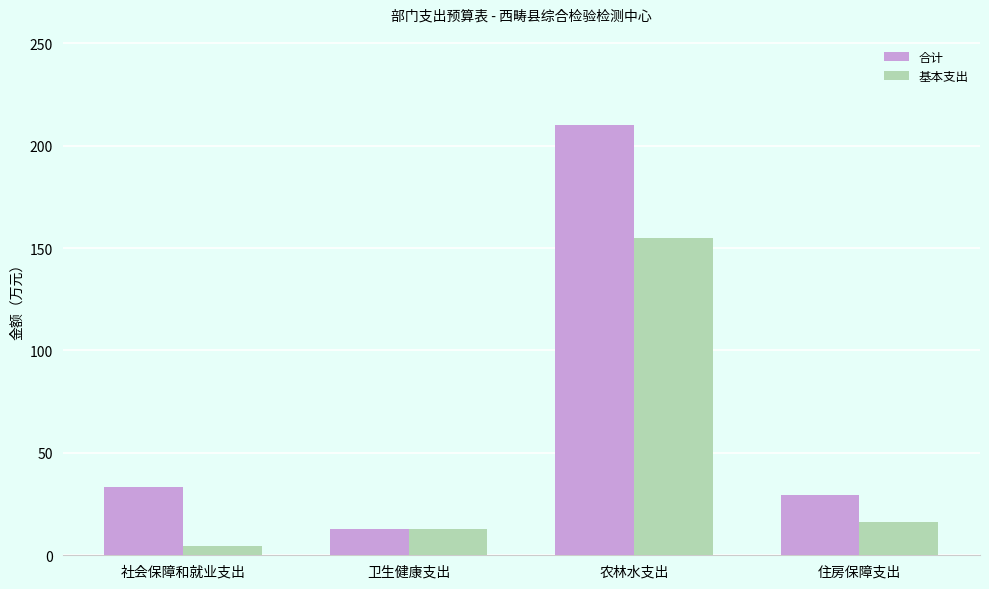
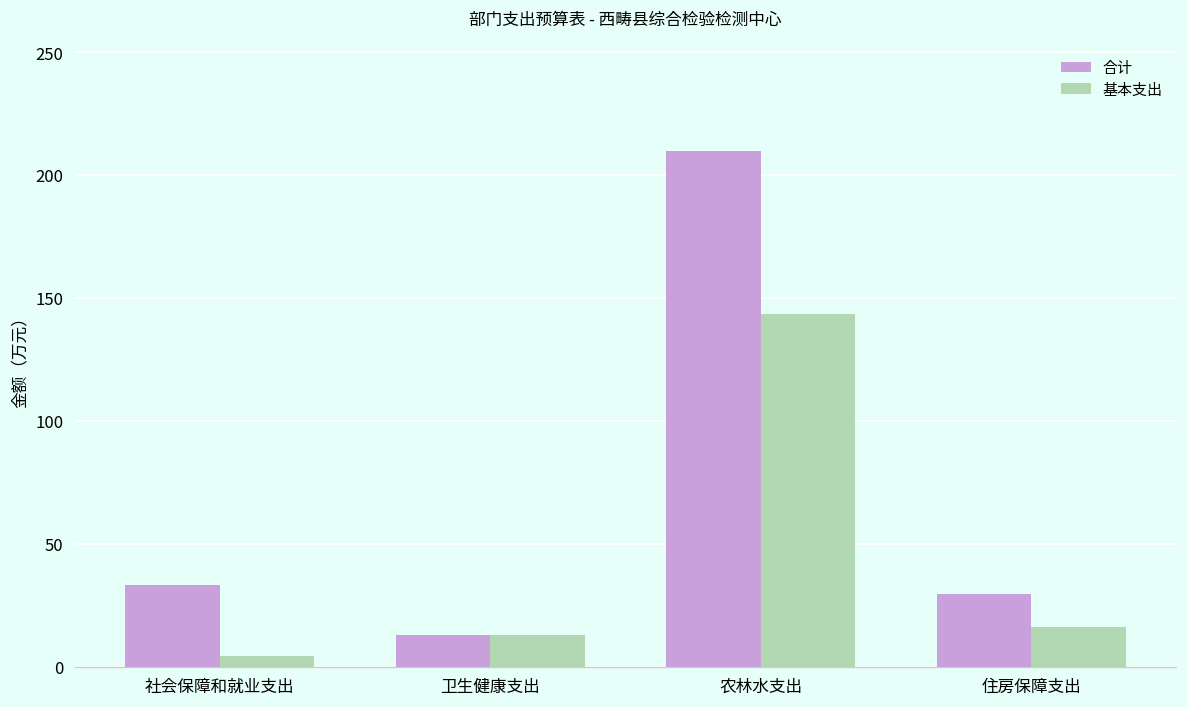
基本支出, 农林水支出: 155 -> 144
